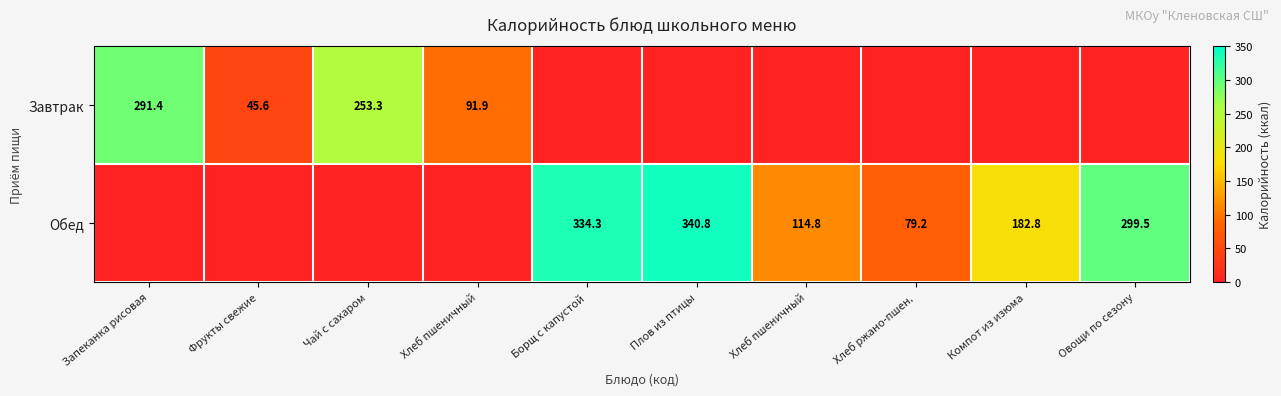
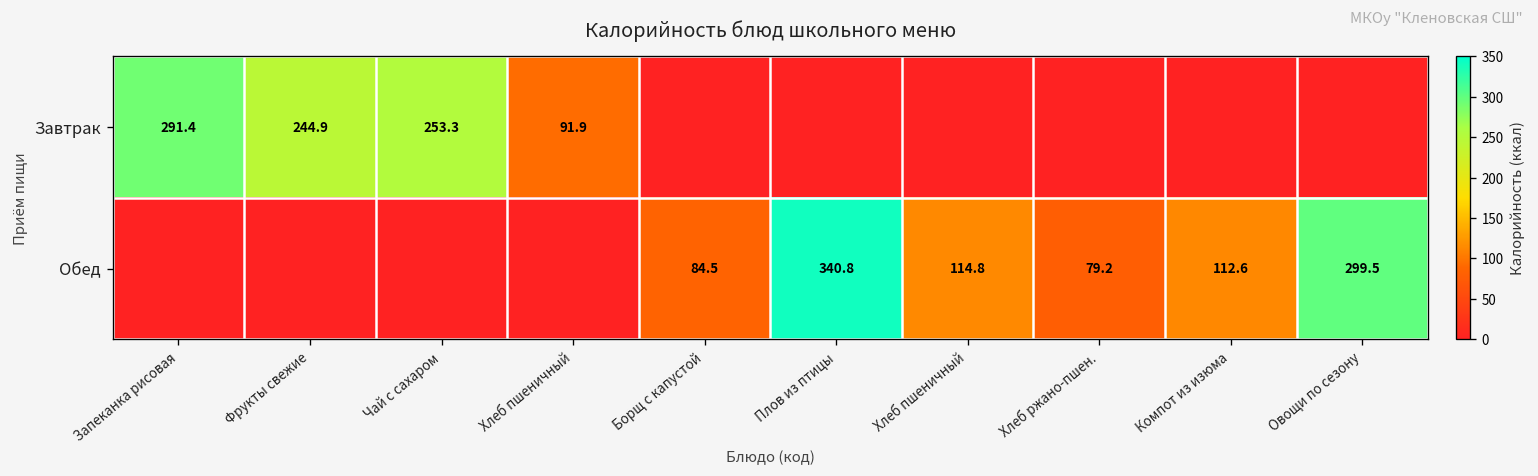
Завтрак, Фрукты свежие: 45.6 -> 244.9
Обед, Борщ с капустой: 334.3 -> 84.5
Обед, Компот из изюма: 182.8 -> 112.6
